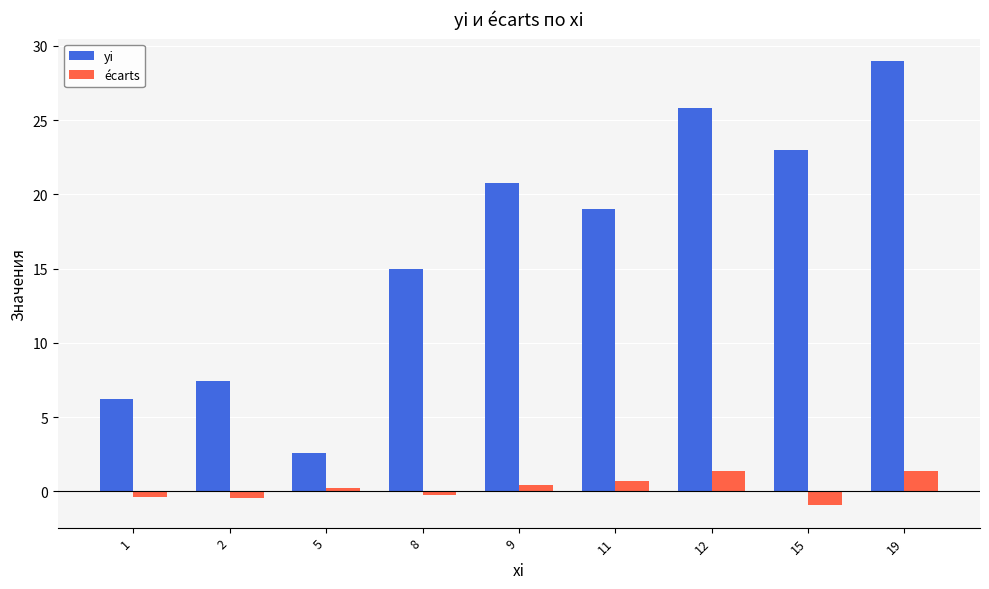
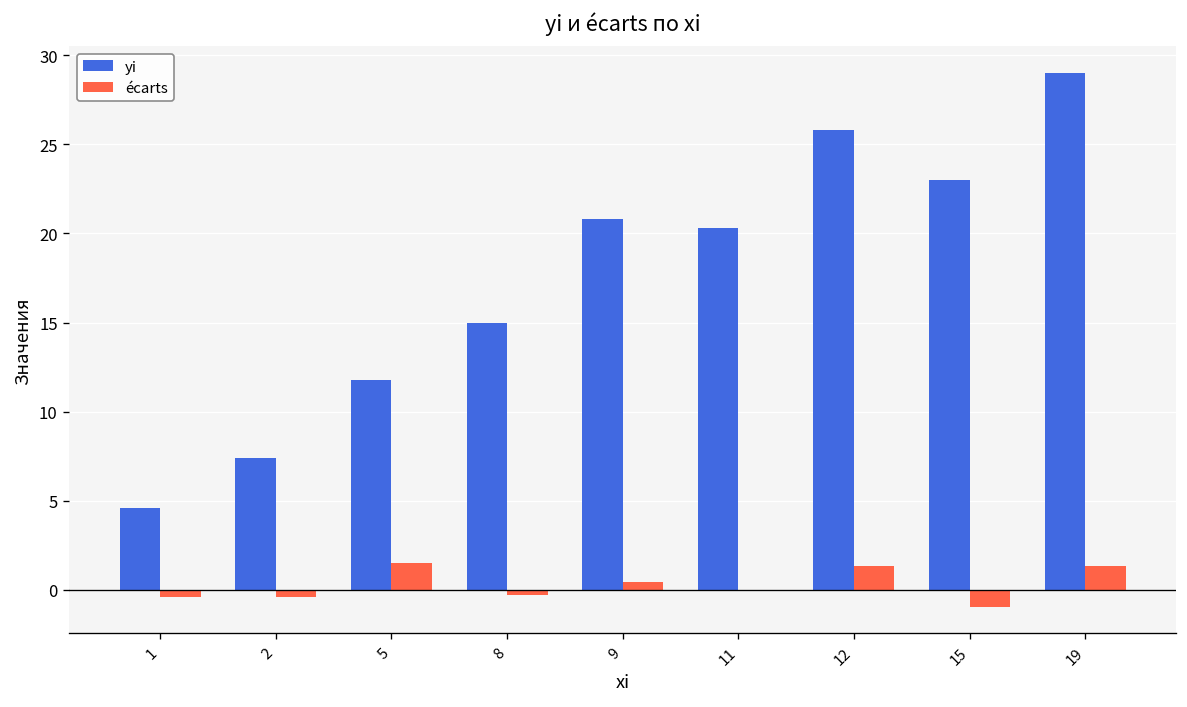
yi, 1: 6.2 -> 4.6
yi, 5: 2.6 -> 11.8
écarts, 5: 0.3 -> 1.5
yi, 11: 19.0 -> 20.3
écarts, 11: 0.7 -> 0.0
